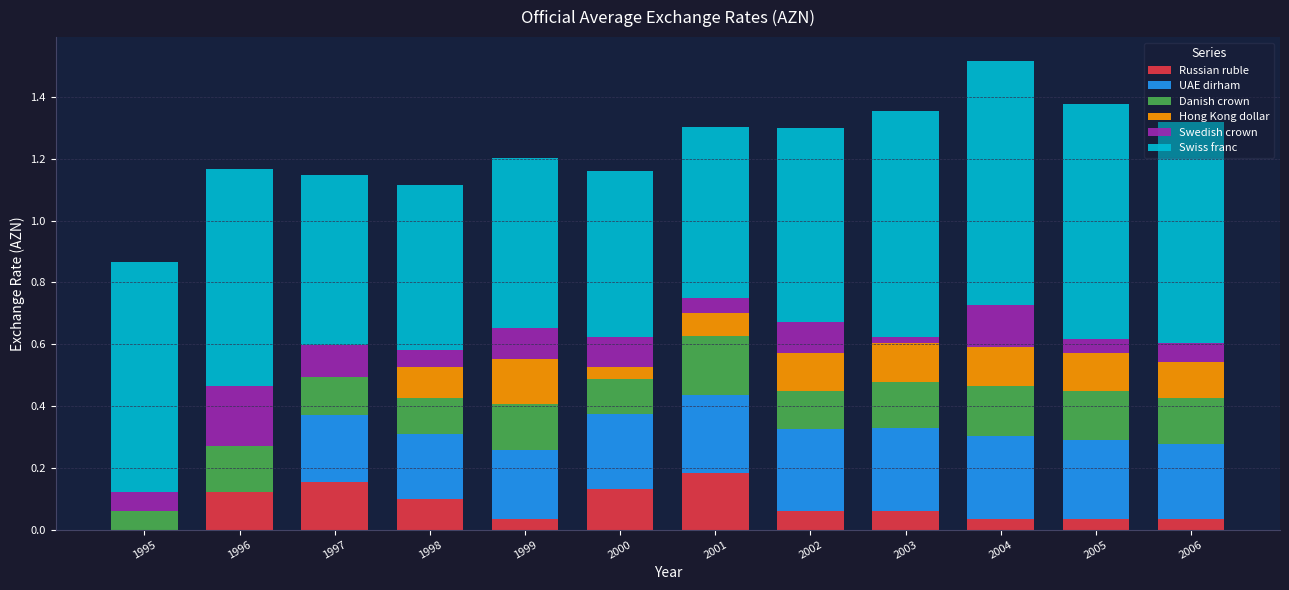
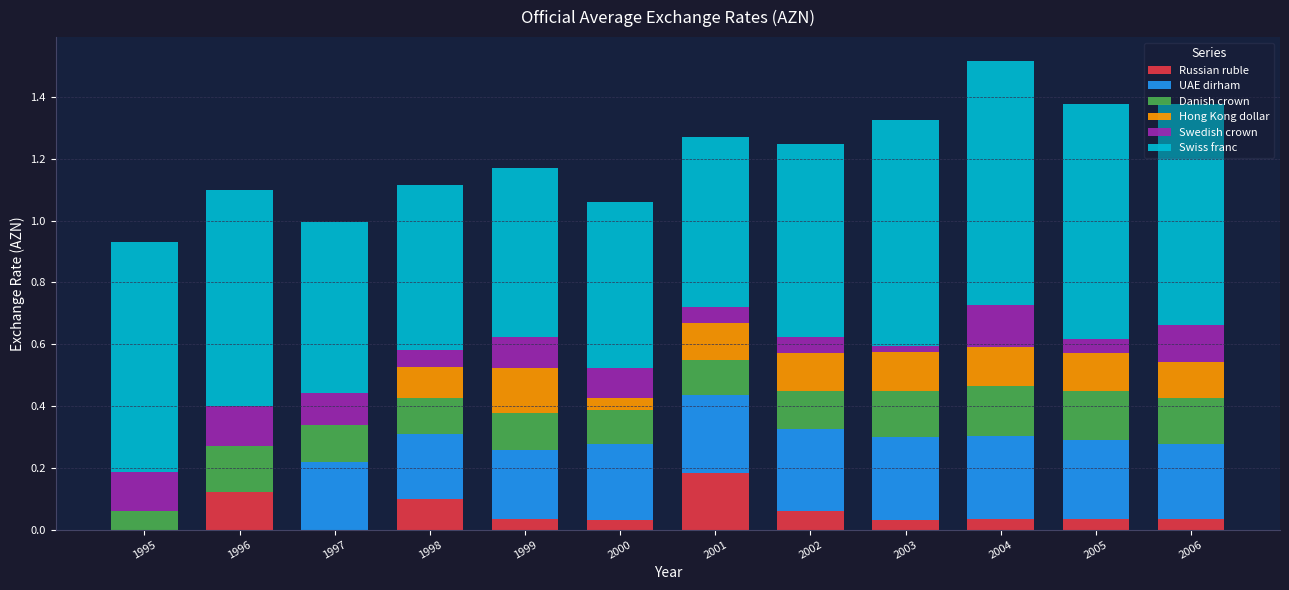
Swedish crown, 1995: 0.06 -> 0.12
Swedish crown, 1996: 0.19 -> 0.13
Russian ruble, 1997: 0.15 -> 0.00
Danish crown, 1999: 0.15 -> 0.12
Russian ruble, 2000: 0.13 -> 0.03
Danish crown, 2001: 0.19 -> 0.11
Hong Kong dollar, 2001: 0.07 -> 0.12
Swedish crown, 2002: 0.10 -> 0.05
Russian ruble, 2003: 0.06 -> 0.03
Swedish crown, 2006: 0.06 -> 0.12
